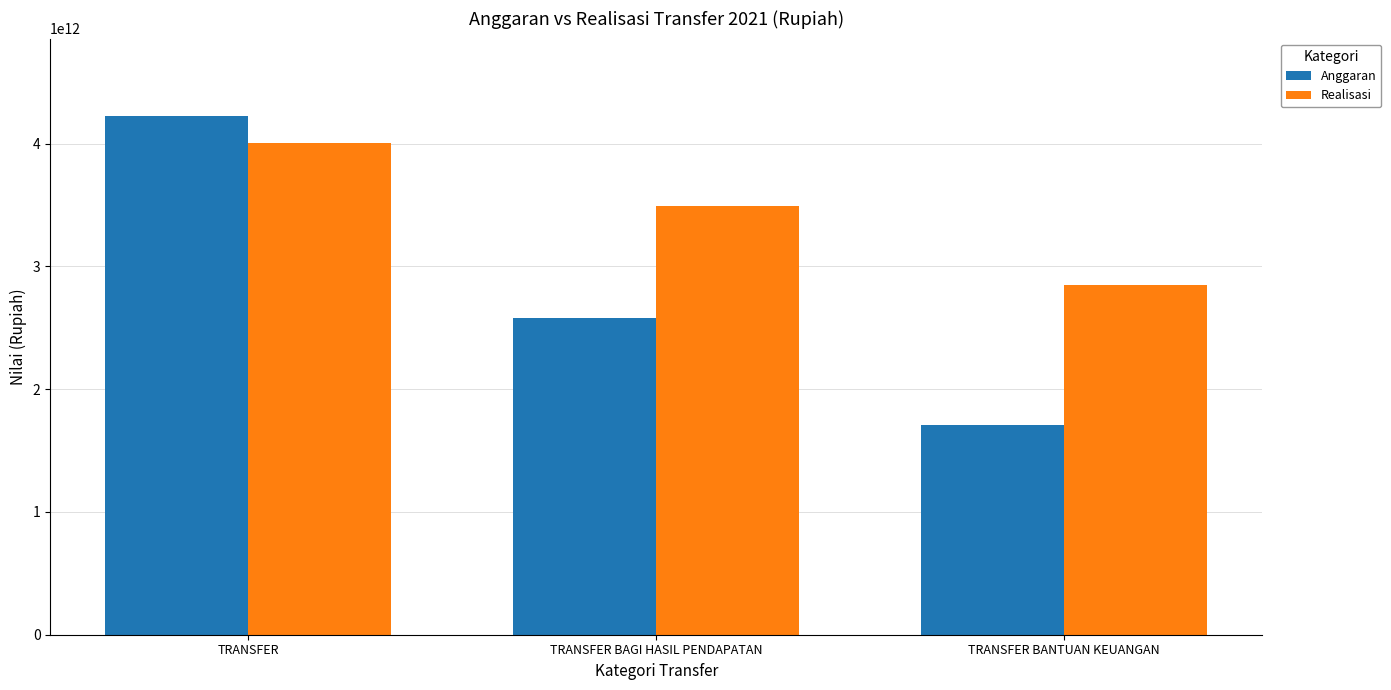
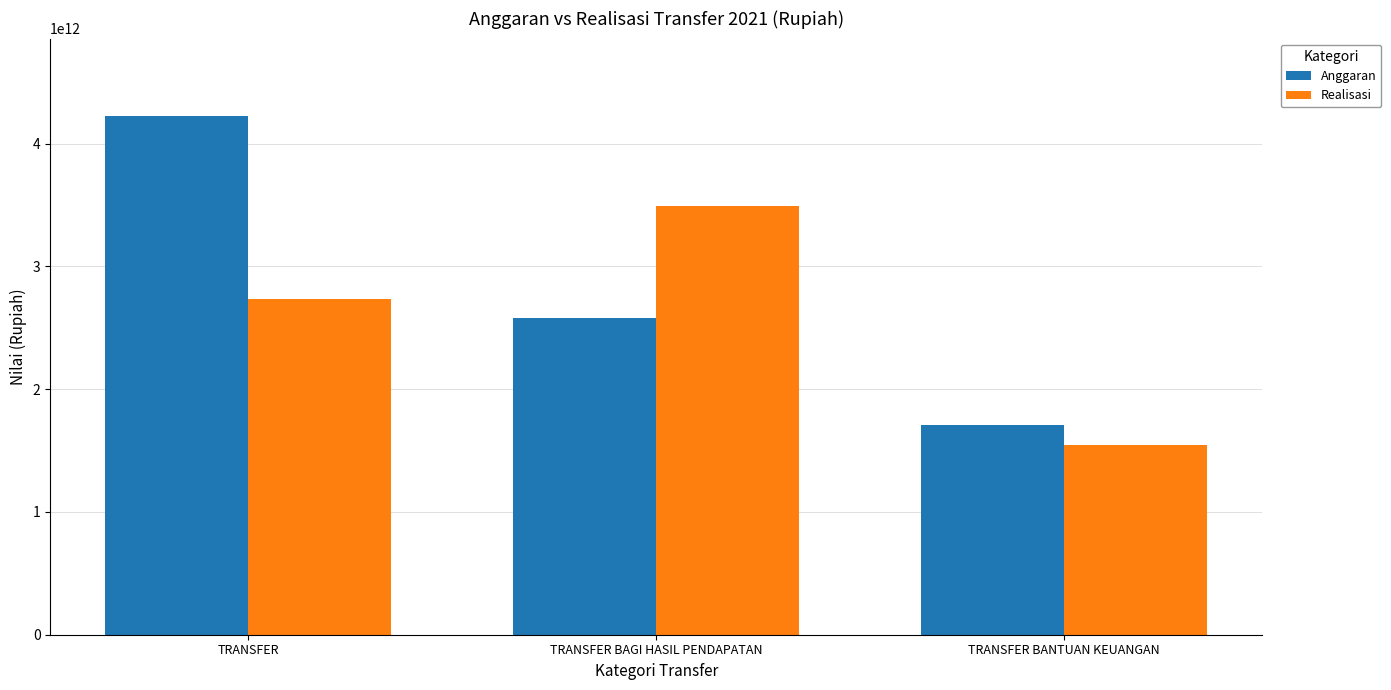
Realisasi, TRANSFER: 4000000000000 -> 2740000000000
Realisasi, TRANSFER BANTUAN KEUANGAN: 2850000000000 -> 1550000000000
